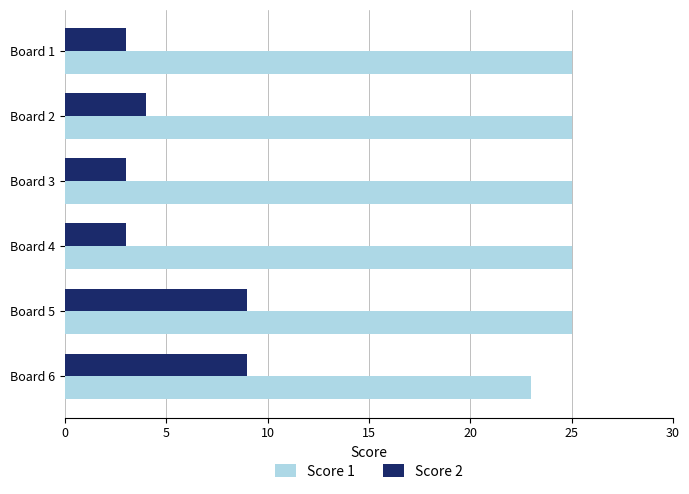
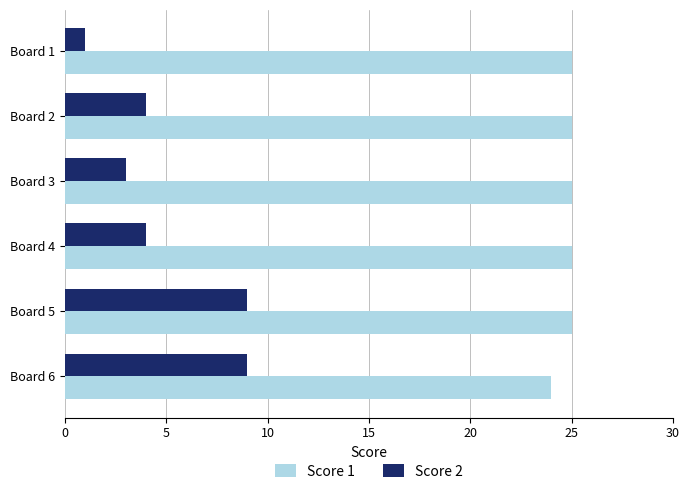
Score 2, Board 1: 3 -> 1
Score 2, Board 4: 3 -> 4
Score 1, Board 6: 23 -> 24
